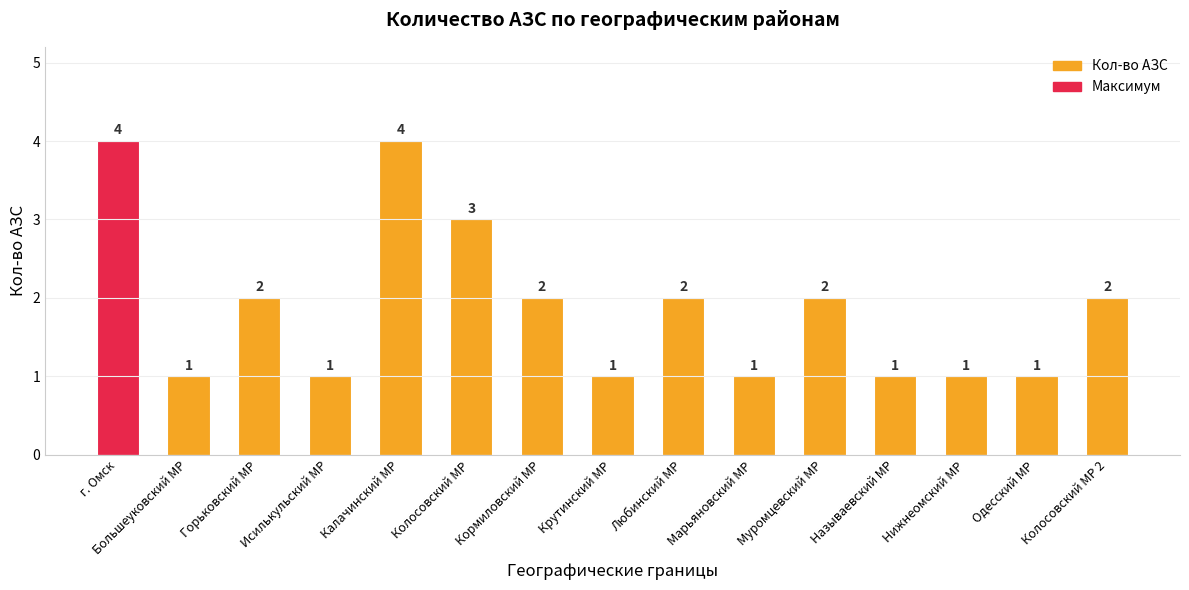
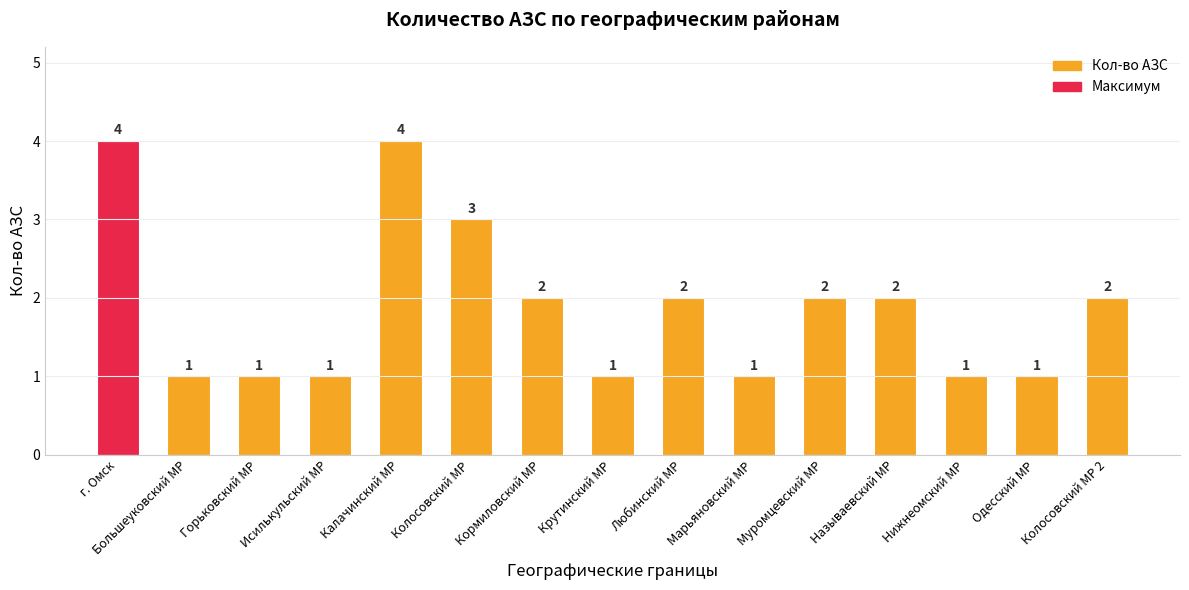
Горьковский МР: 2 -> 1
Называевский МР: 1 -> 2
